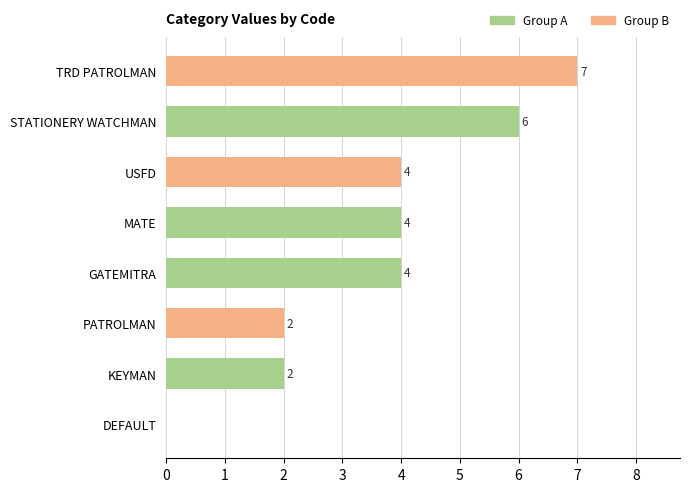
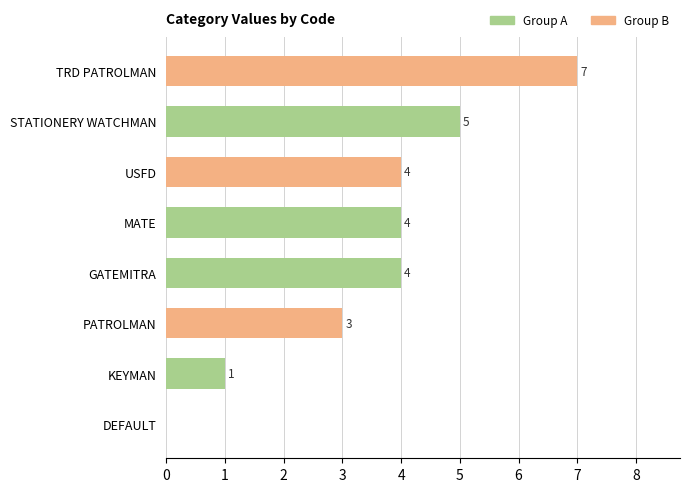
STATIONERY WATCHMAN: 6 -> 5
PATROLMAN: 2 -> 3
KEYMAN: 2 -> 1
